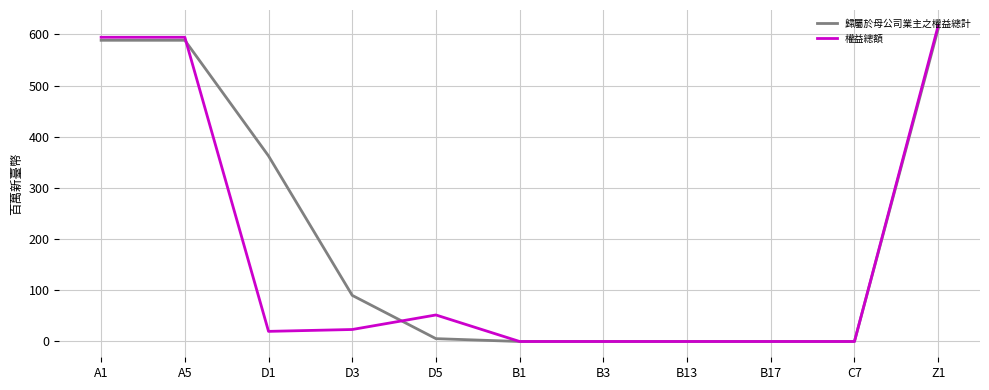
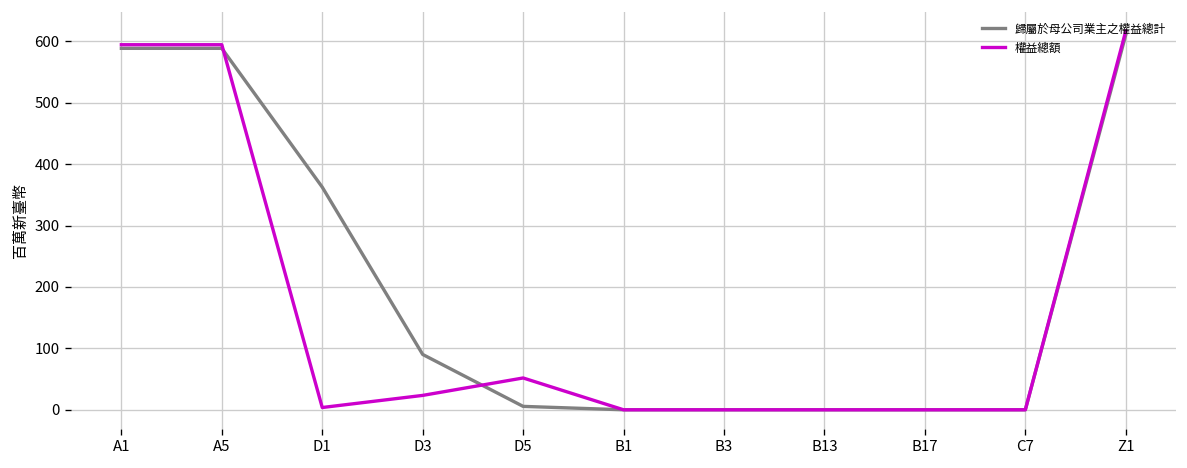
權益總額, D1: 20 -> 0
